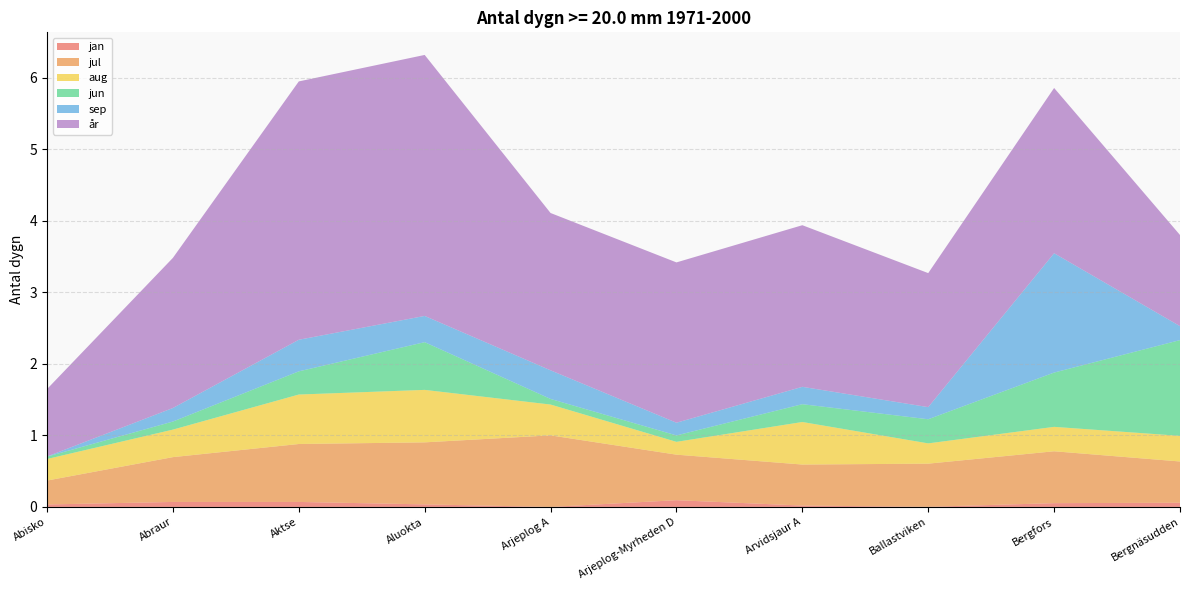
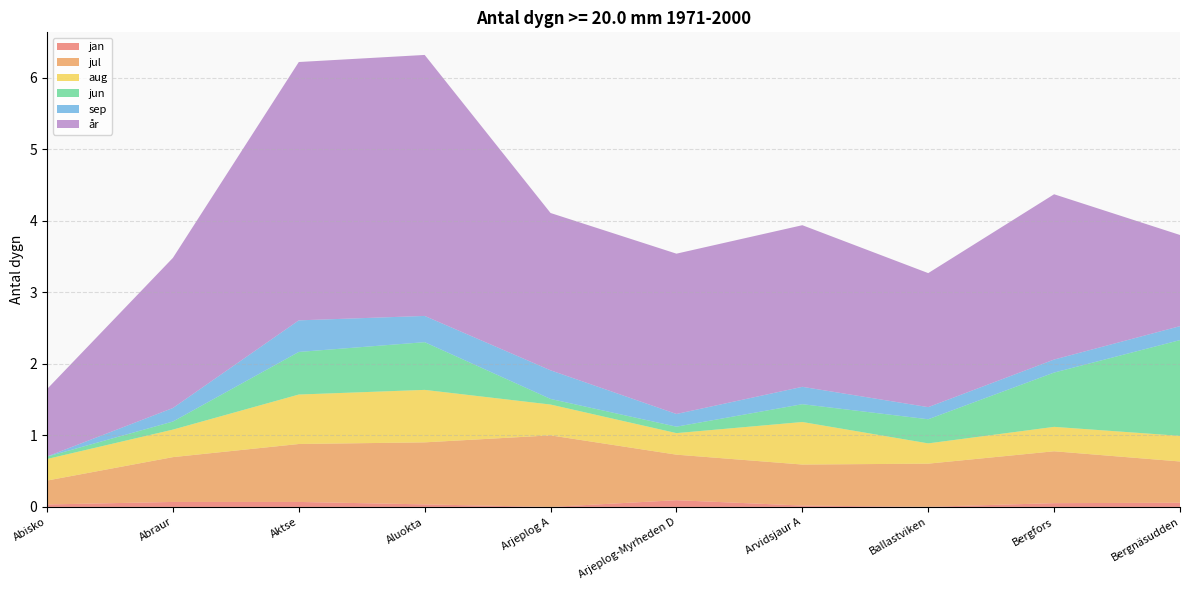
jun, Aktse: 0.3 -> 0.6
aug, Arjeplog-Myrheden D: 0.2 -> 0.3
sep, Bergfors: 1.7 -> 0.2
